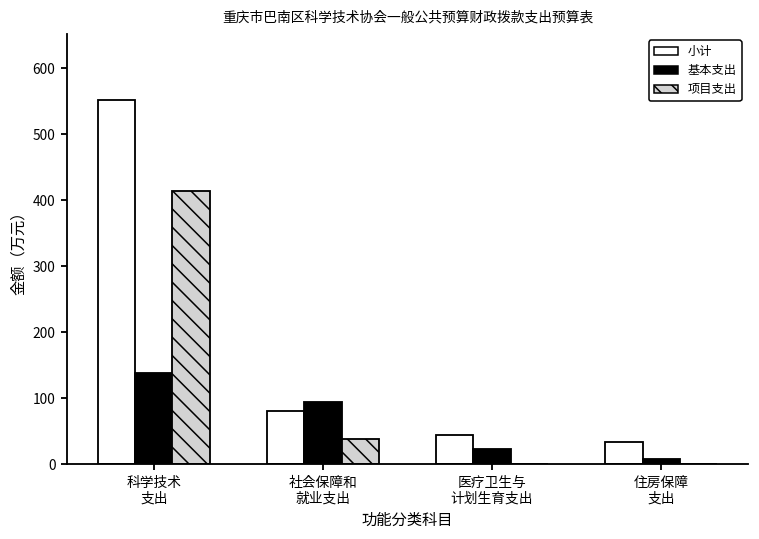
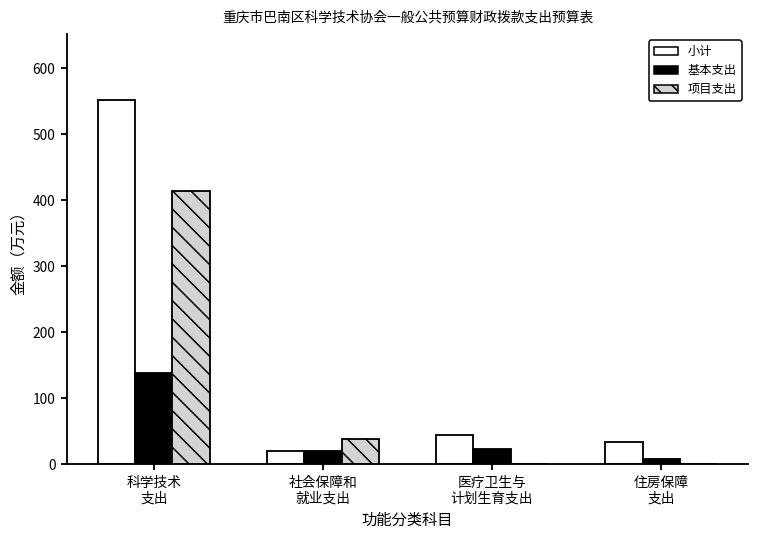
小计, 社会保障和 就业支出: 80 -> 20
基本支出, 社会保障和 就业支出: 90 -> 20
